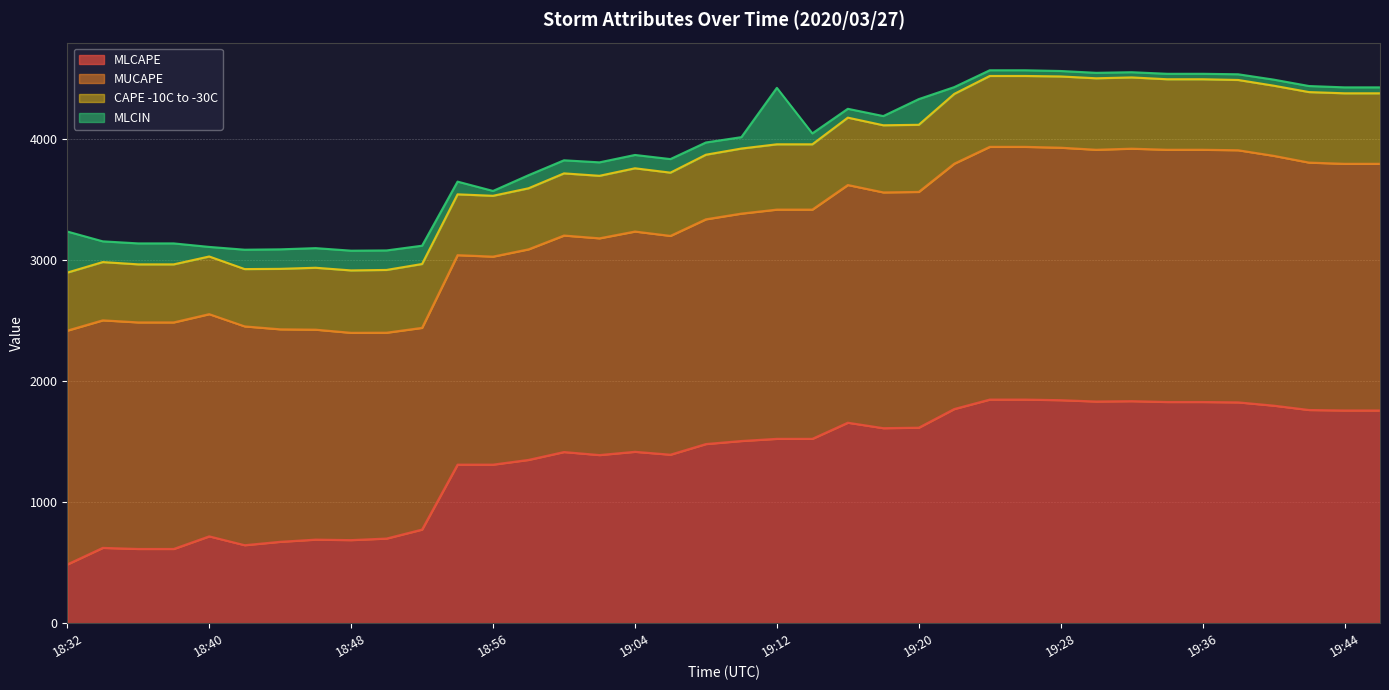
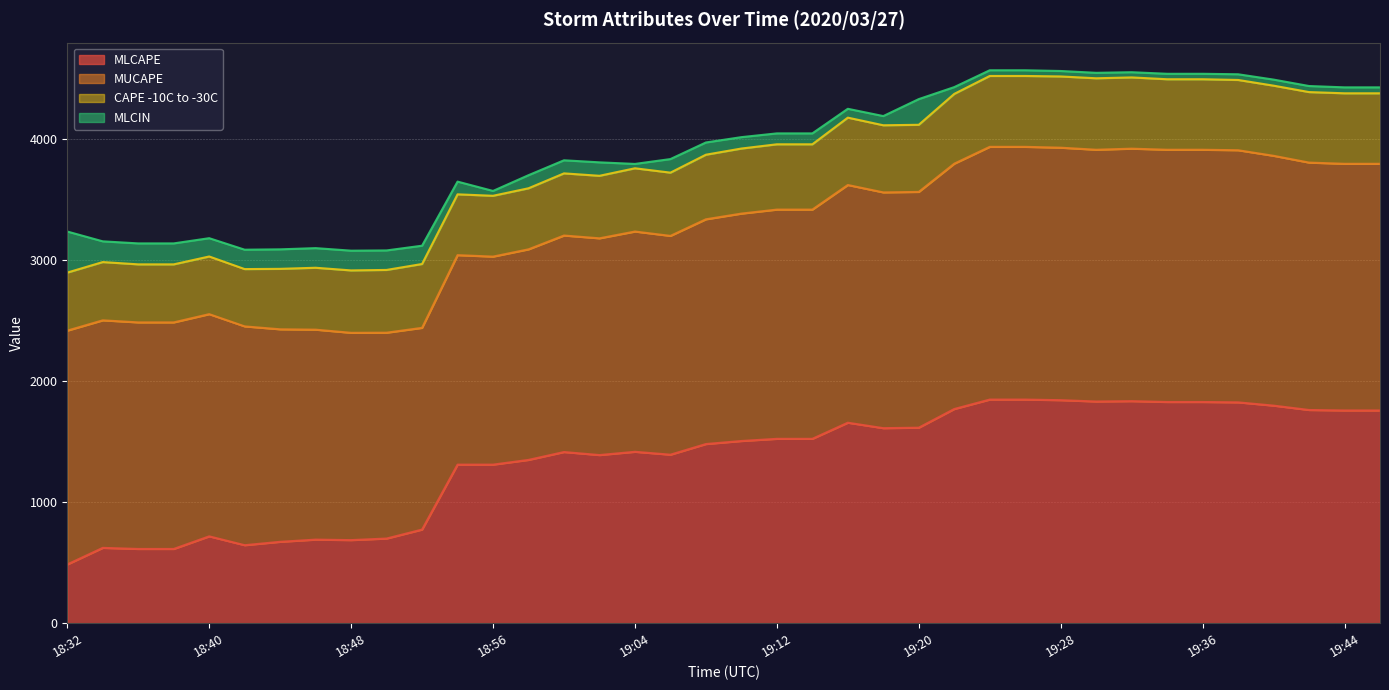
MLCIN, 18:40: 80 -> 150
MLCIN, 19:04: 110 -> 40
MLCIN, 19:12: 470 -> 90
